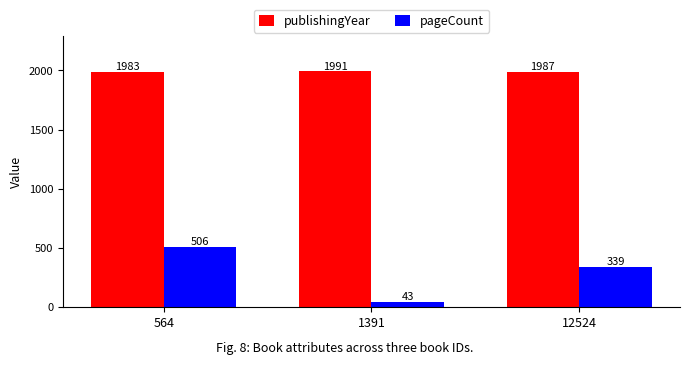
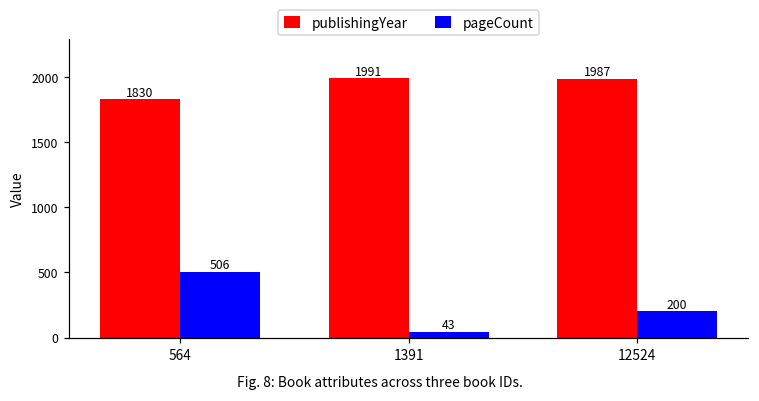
publishingYear, 564: 1983 -> 1830
pageCount, 12524: 339 -> 200
